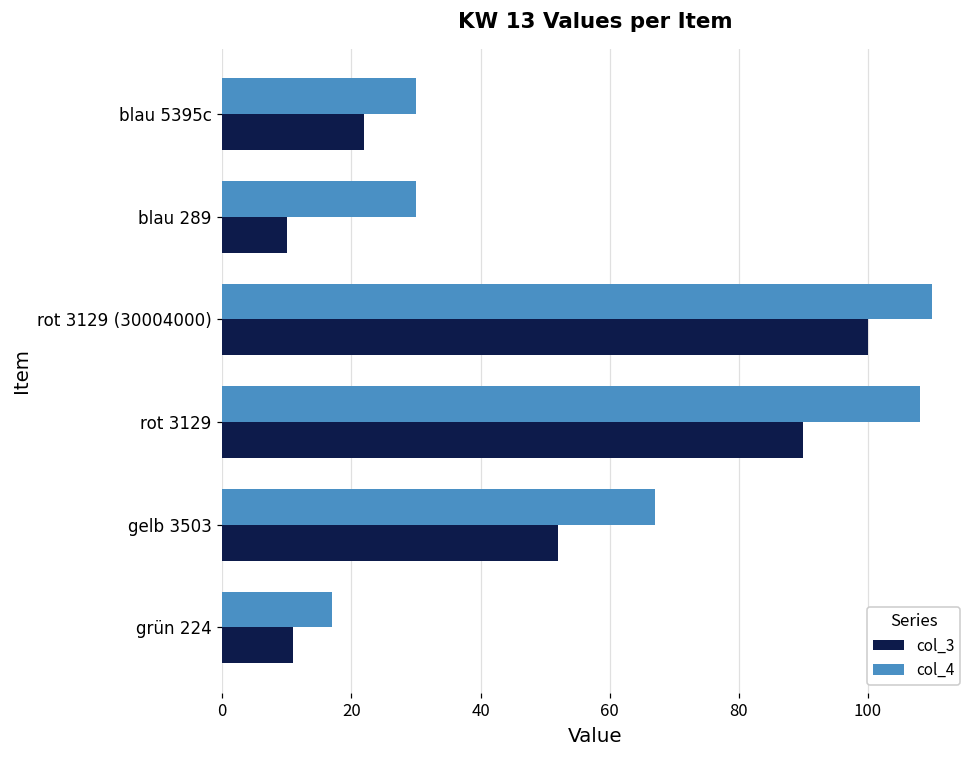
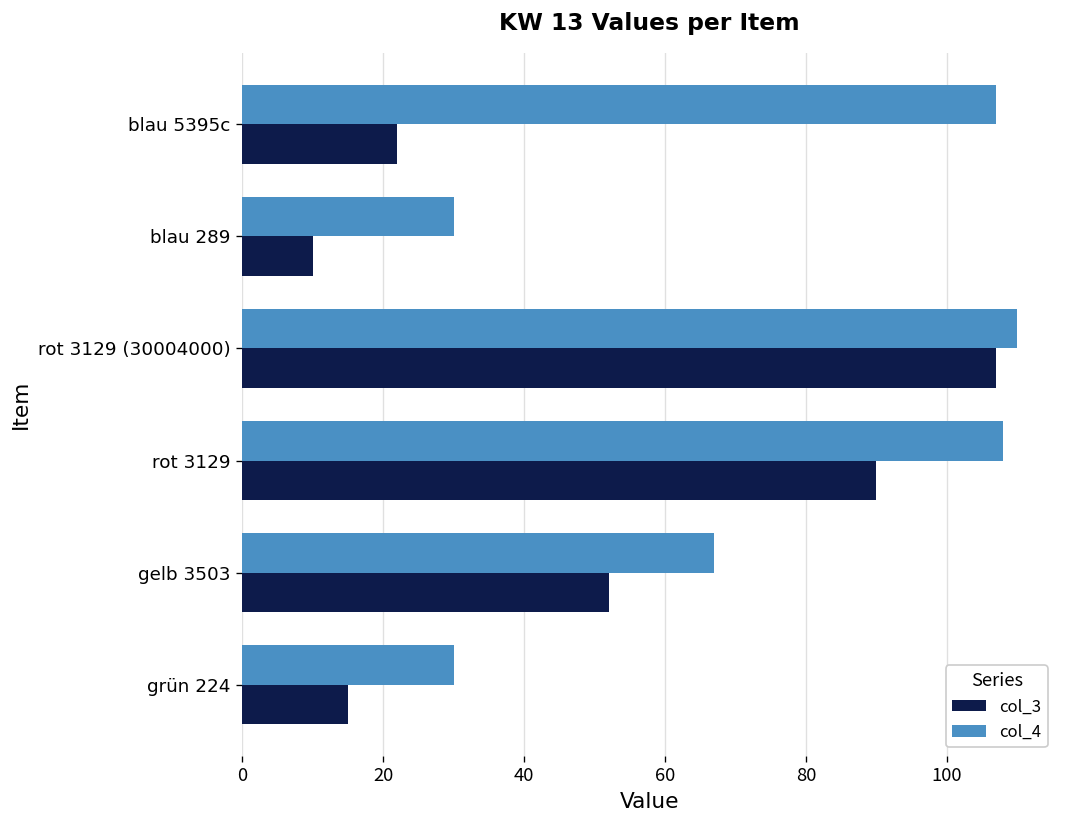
col_4, blau 5395c: 30 -> 107
col_3, rot 3129 (30004000): 100 -> 107
col_4, grün 224: 17 -> 30
col_3, grün 224: 11 -> 15
